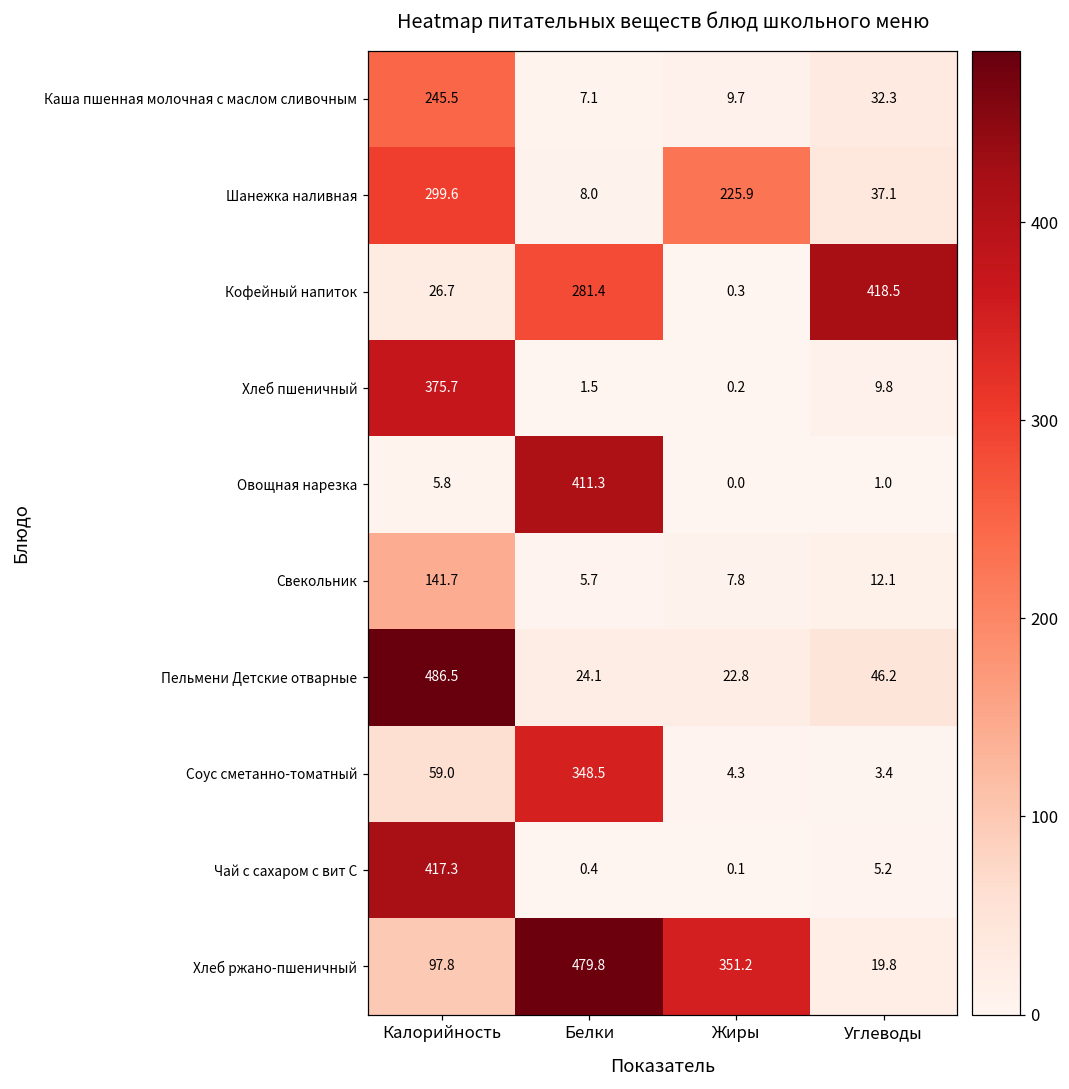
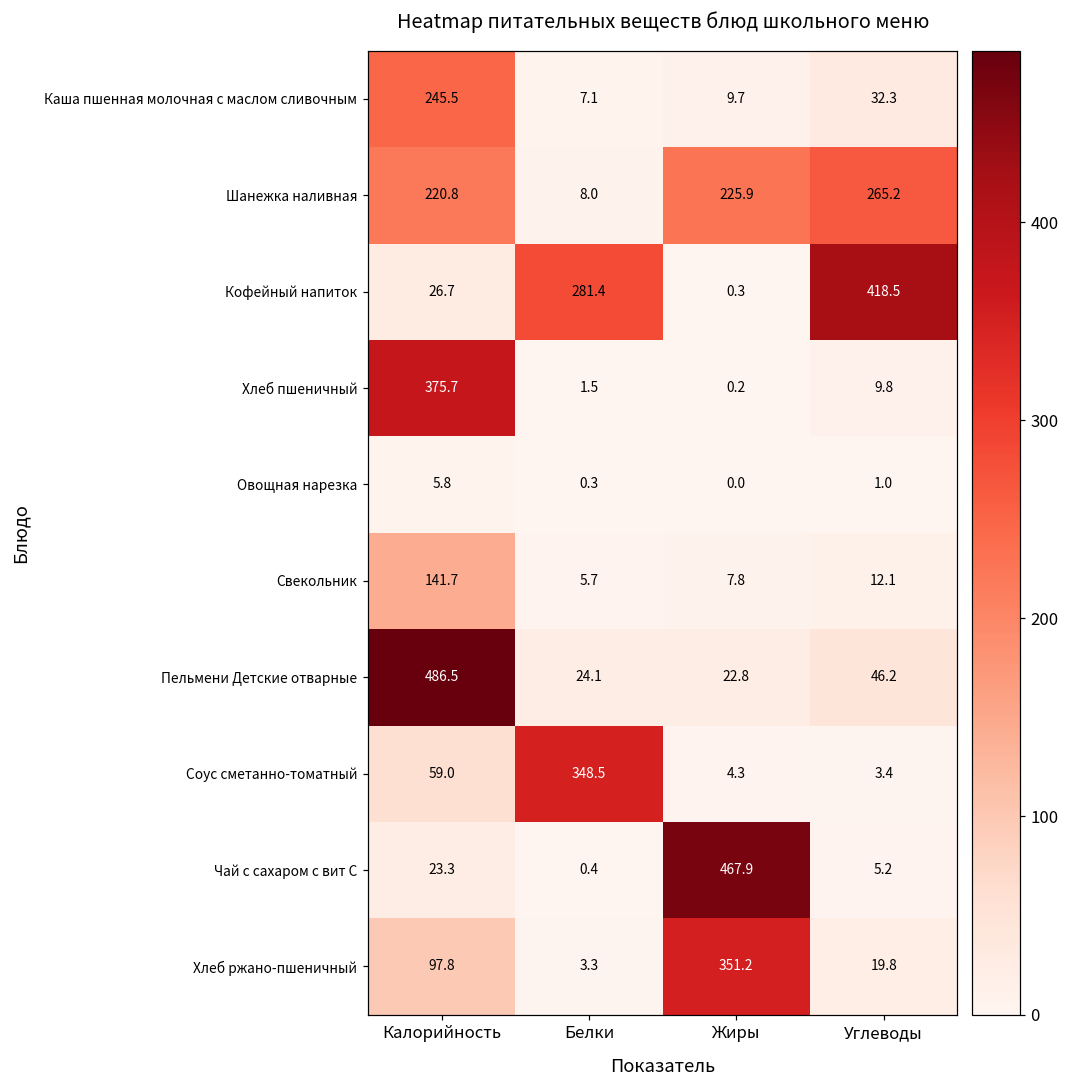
Шанежка наливная, Калорийность: 299.6 -> 220.8
Шанежка наливная, Углеводы: 37.1 -> 265.2
Овощная нарезка, Белки: 411.3 -> 0.3
Чай с сахаром с вит С, Калорийность: 417.3 -> 23.3
Чай с сахаром с вит С, Жиры: 0.1 -> 467.9
Хлеб ржано-пшеничный, Белки: 479.8 -> 3.3
